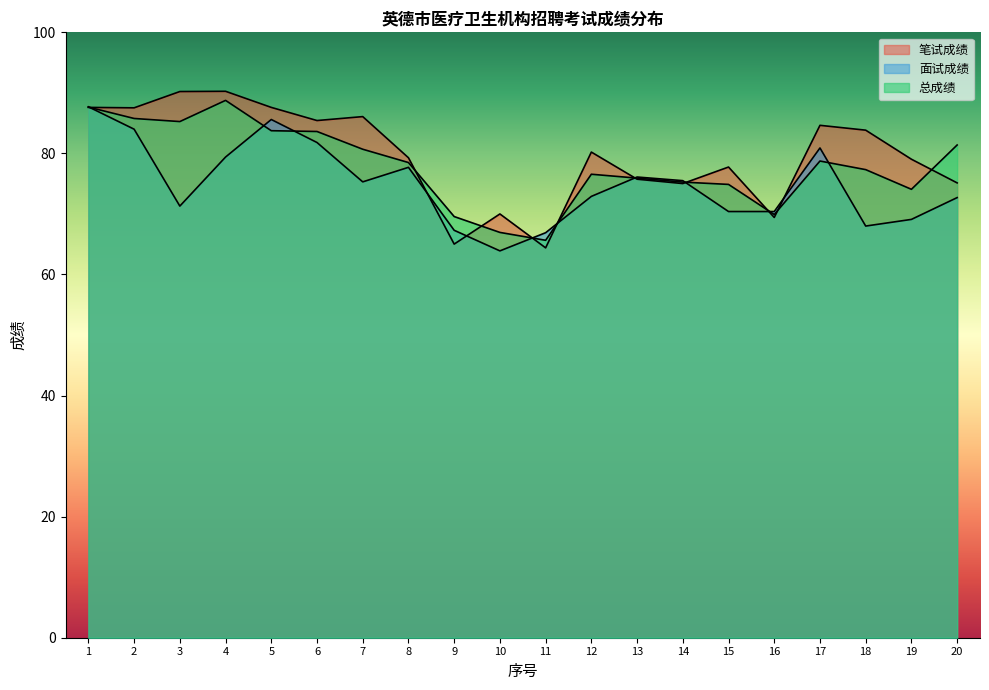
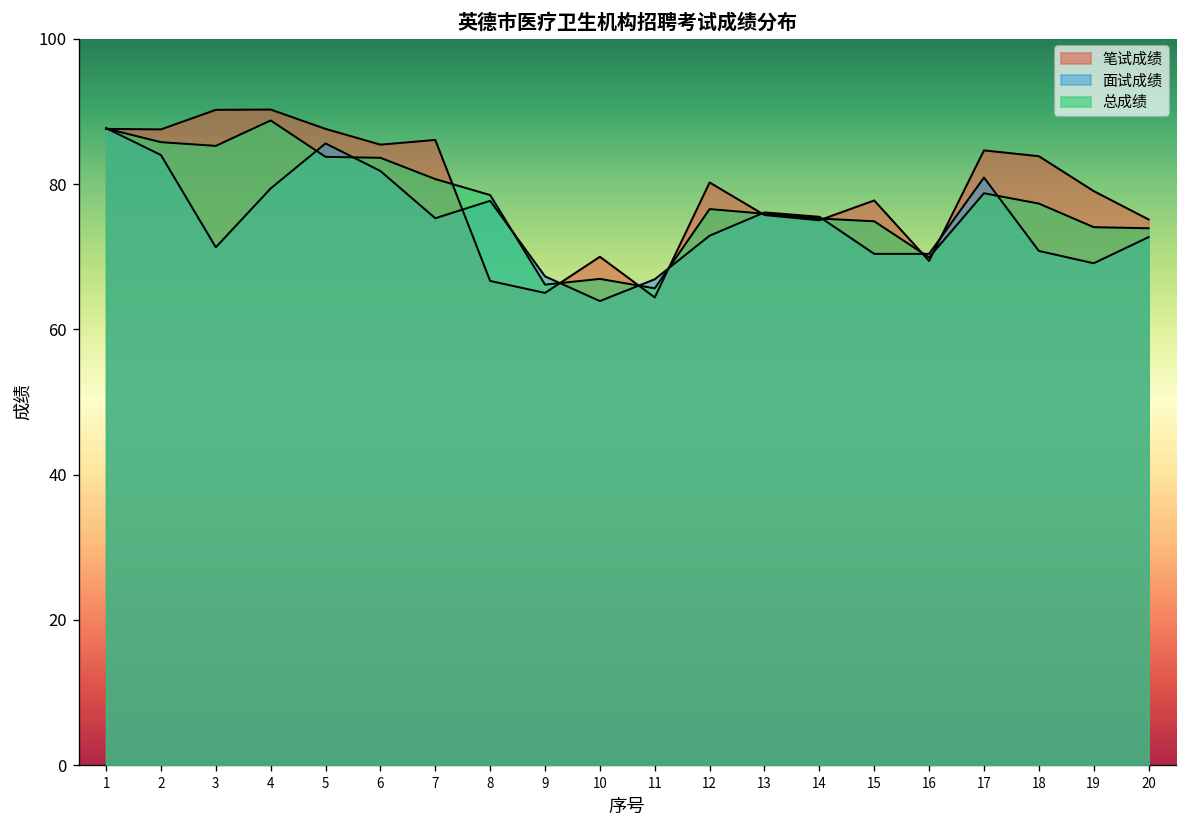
笔试成绩, 8: 79 -> 67
总成绩, 9: 70 -> 66
面试成绩, 18: 68 -> 71
总成绩, 20: 81 -> 74
